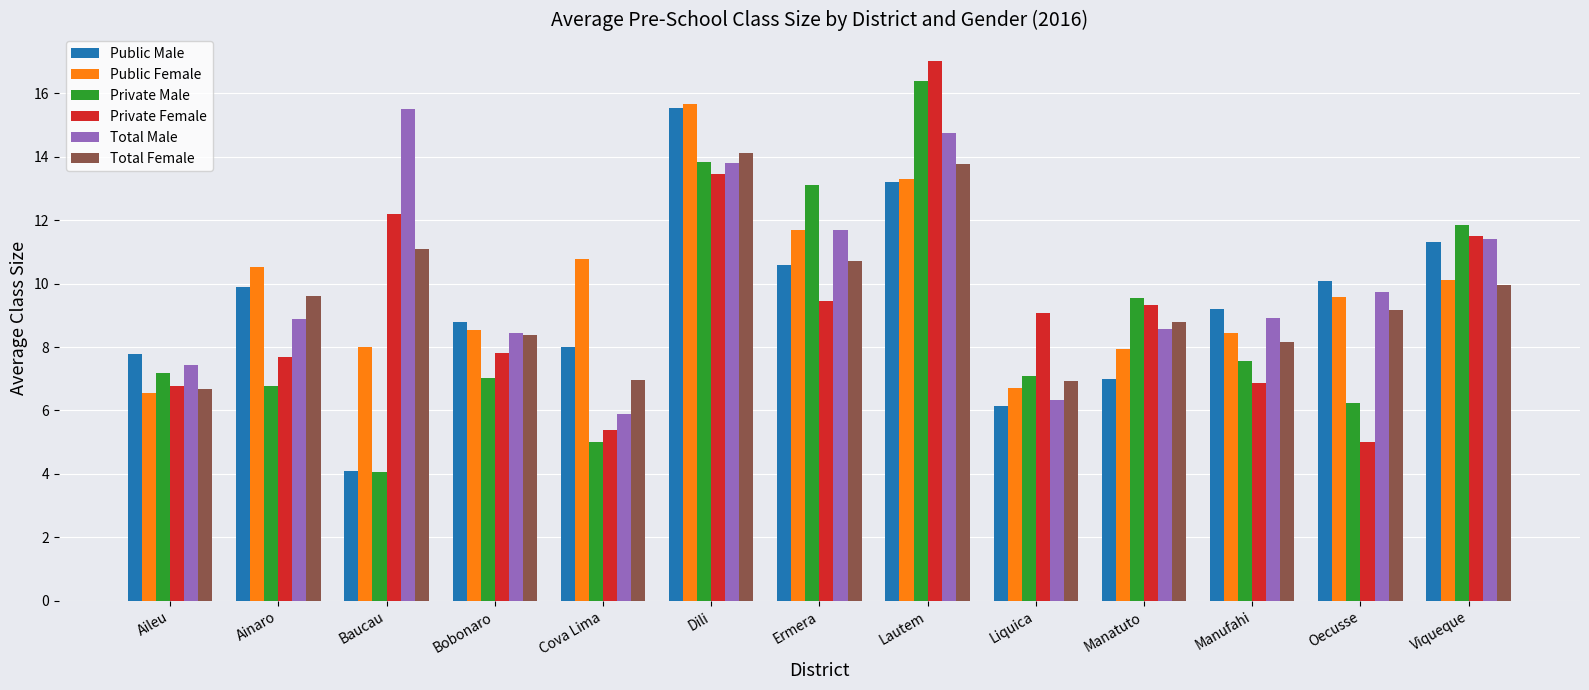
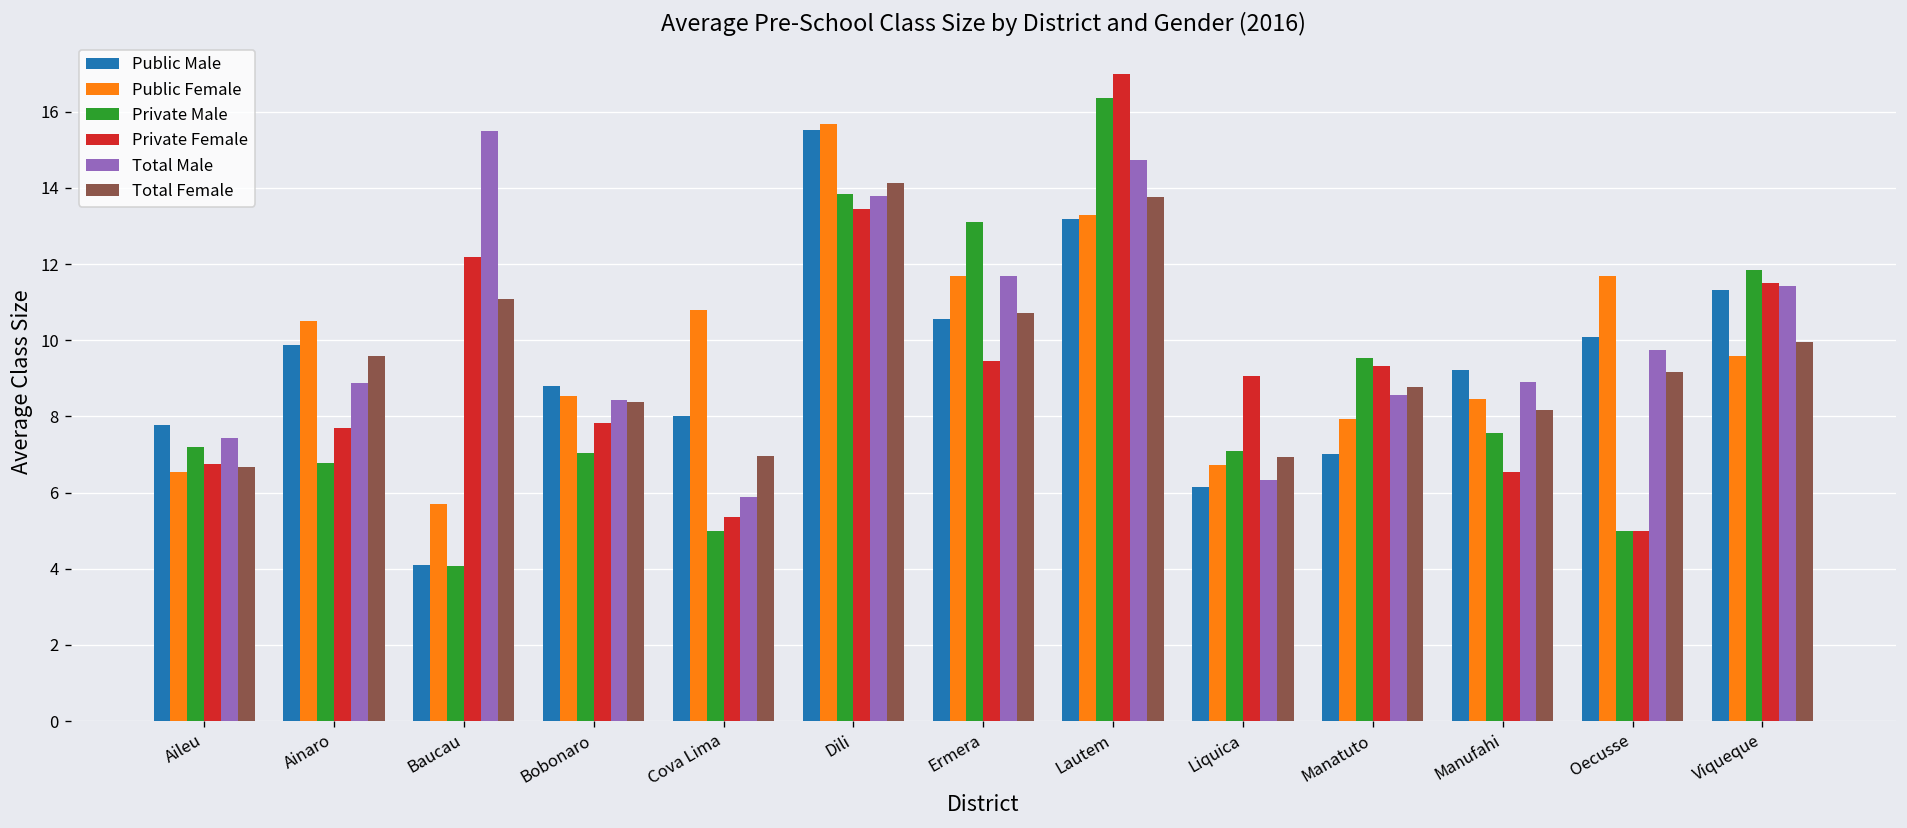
Public Female, Baucau: 8.0 -> 5.7
Private Female, Manufahi: 6.9 -> 6.5
Public Female, Oecusse: 9.6 -> 11.7
Private Male, Oecusse: 6.3 -> 5.0
Public Female, Viqueque: 10.1 -> 9.6
